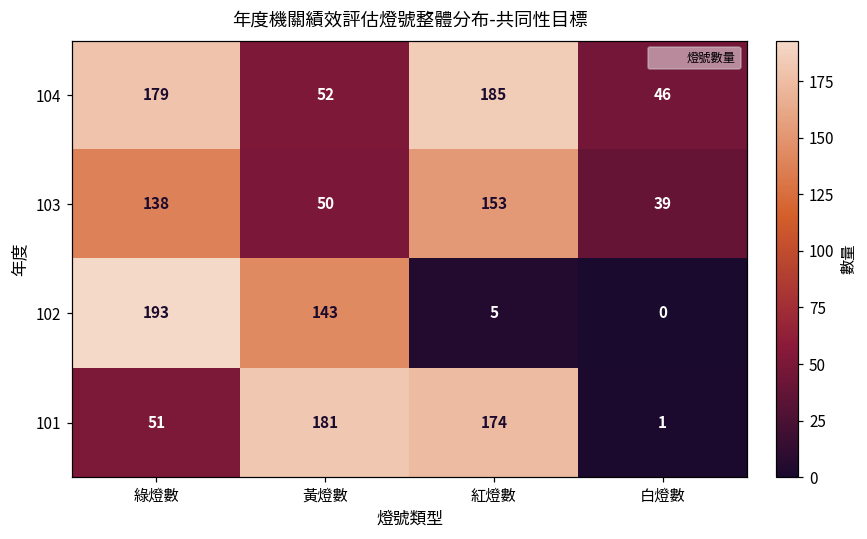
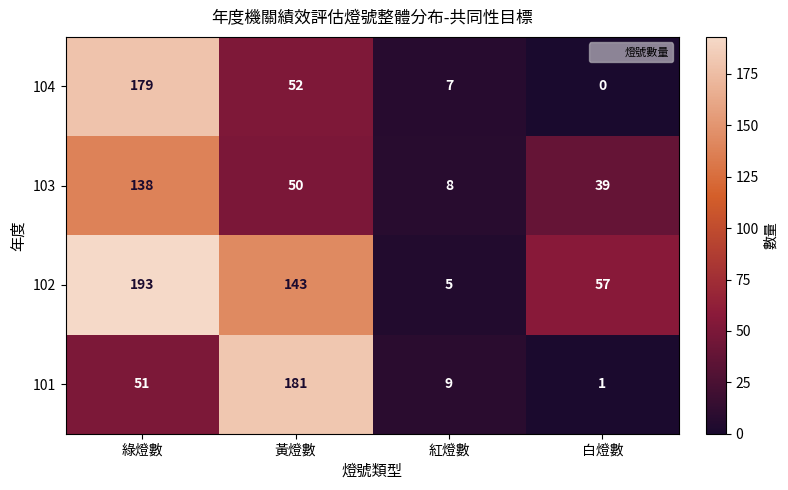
104, 紅燈數: 185 -> 7
104, 白燈數: 46 -> 0
103, 紅燈數: 153 -> 8
102, 白燈數: 0 -> 57
101, 紅燈數: 174 -> 9
